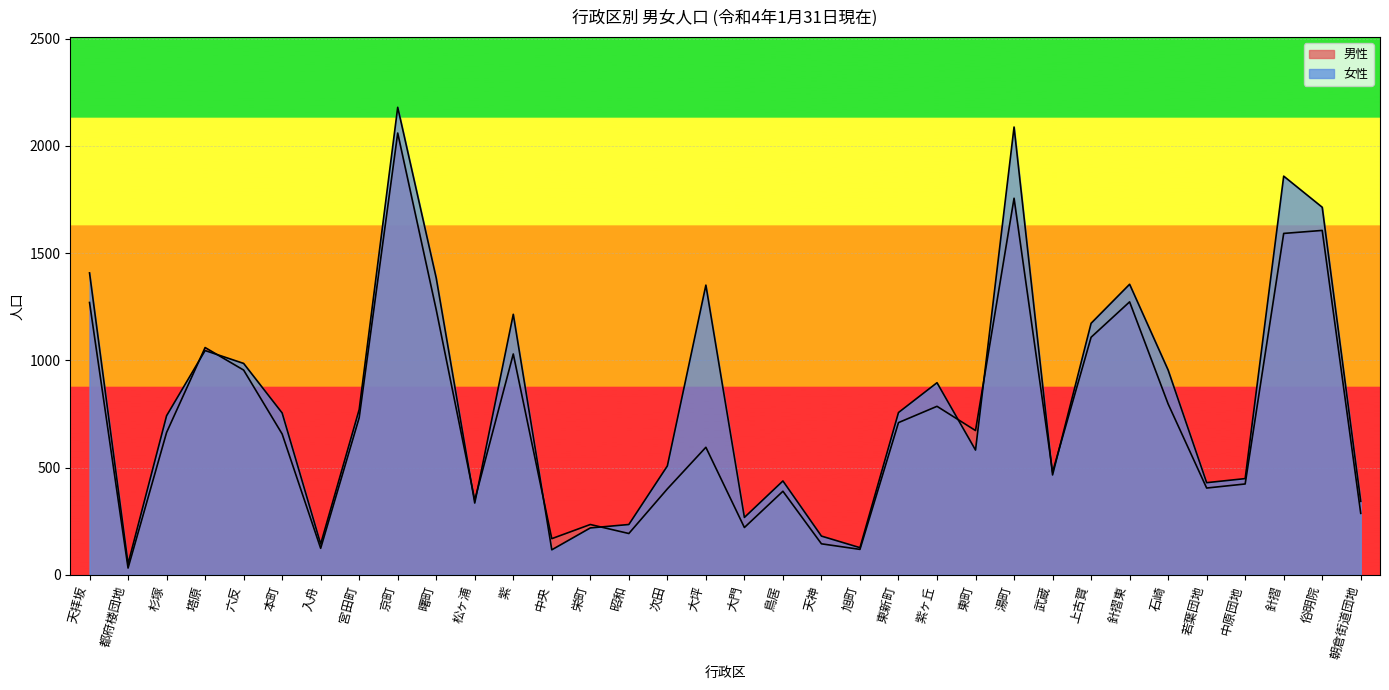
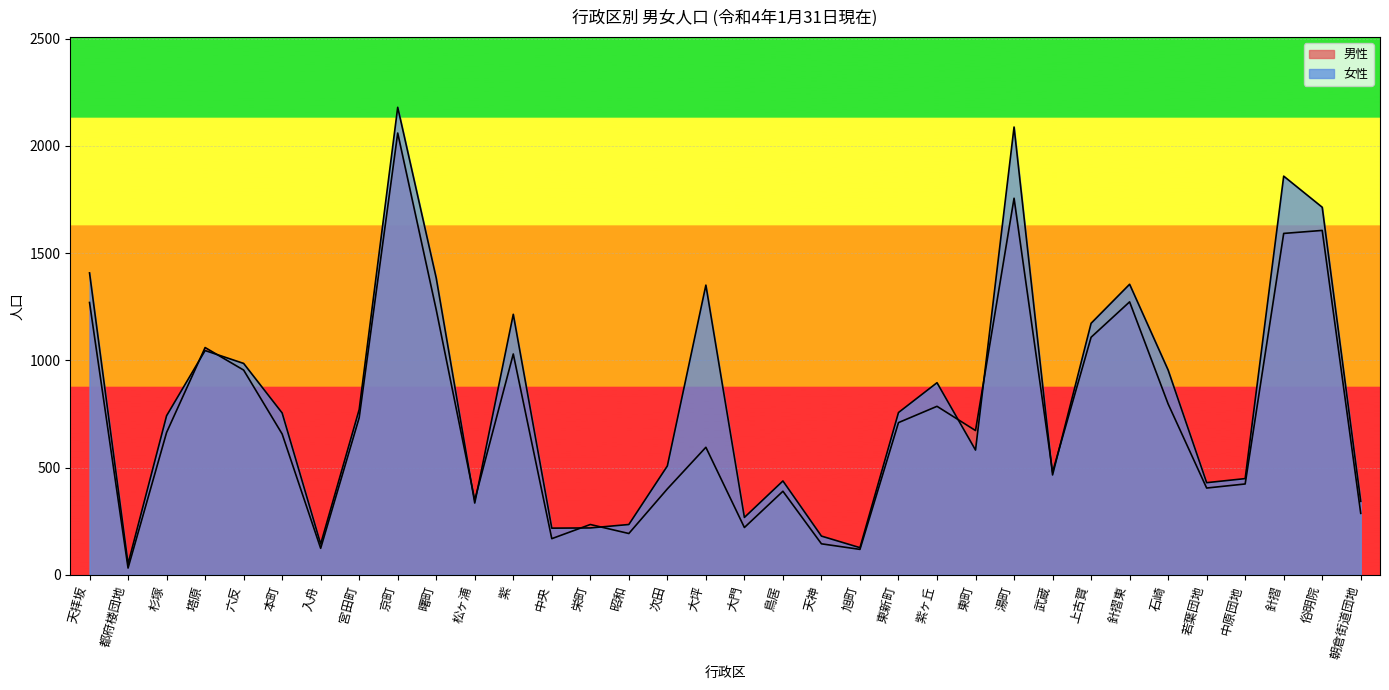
女性, 中央: 120 -> 220
